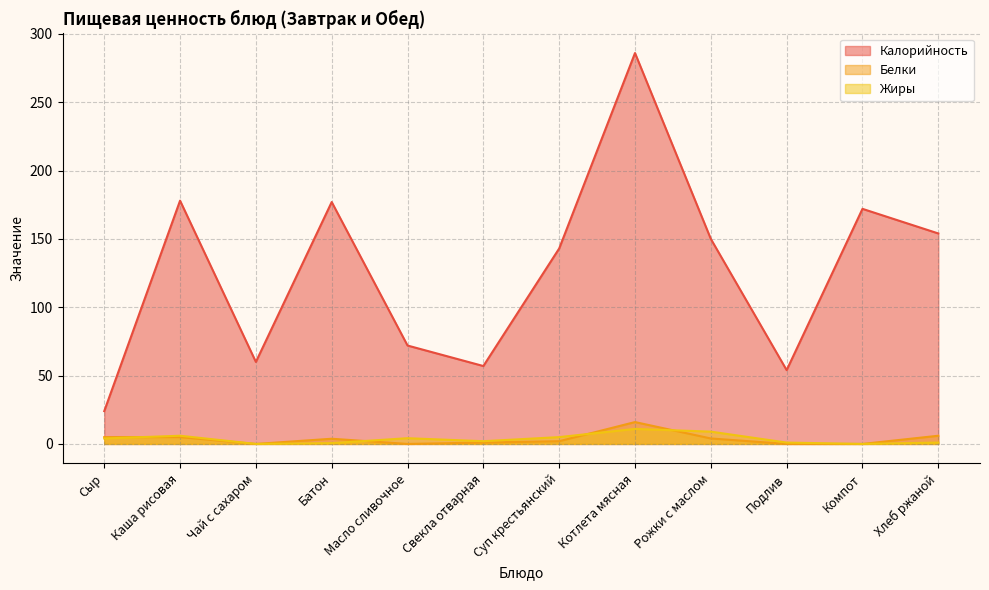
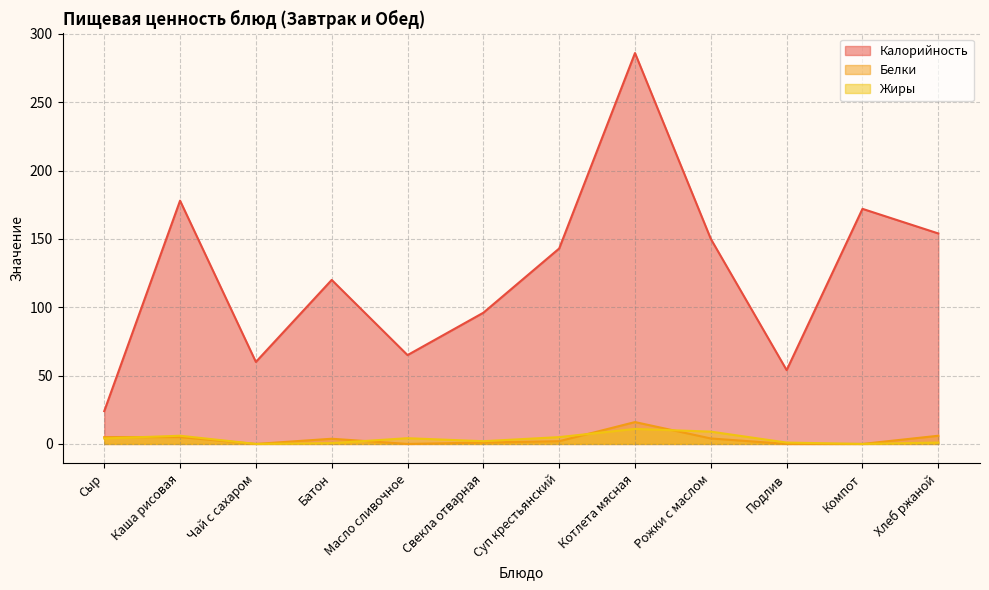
Калорийность, Батон: 177 -> 120
Калорийность, Масло сливочное: 72 -> 65
Калорийность, Свекла отварная: 57 -> 96
